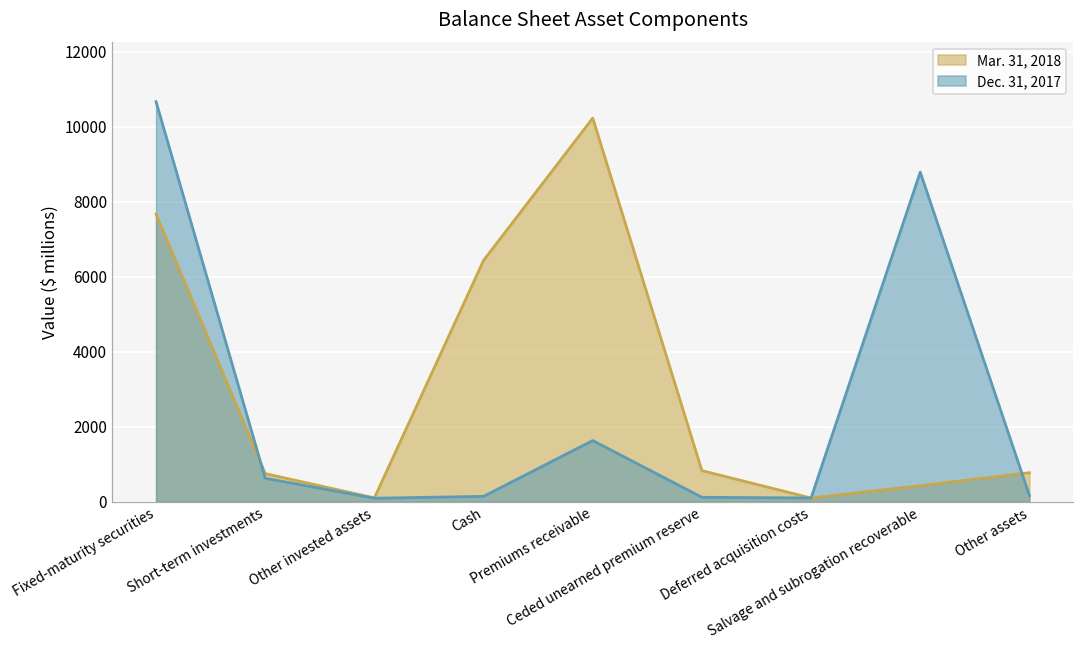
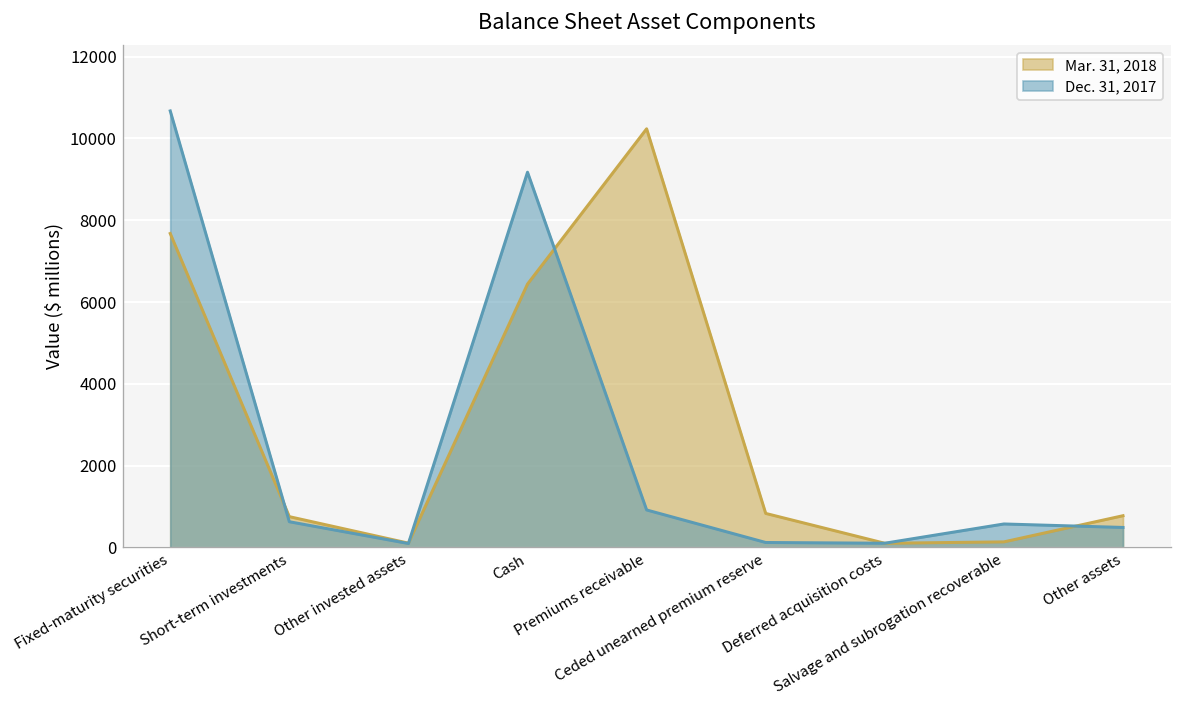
Dec. 31, 2017, Cash: 100 -> 9200
Dec. 31, 2017, Premiums receivable: 1600 -> 900
Mar. 31, 2018, Salvage and subrogation recoverable: 400 -> 100
Dec. 31, 2017, Salvage and subrogation recoverable: 8800 -> 600
Dec. 31, 2017, Other assets: 200 -> 500
